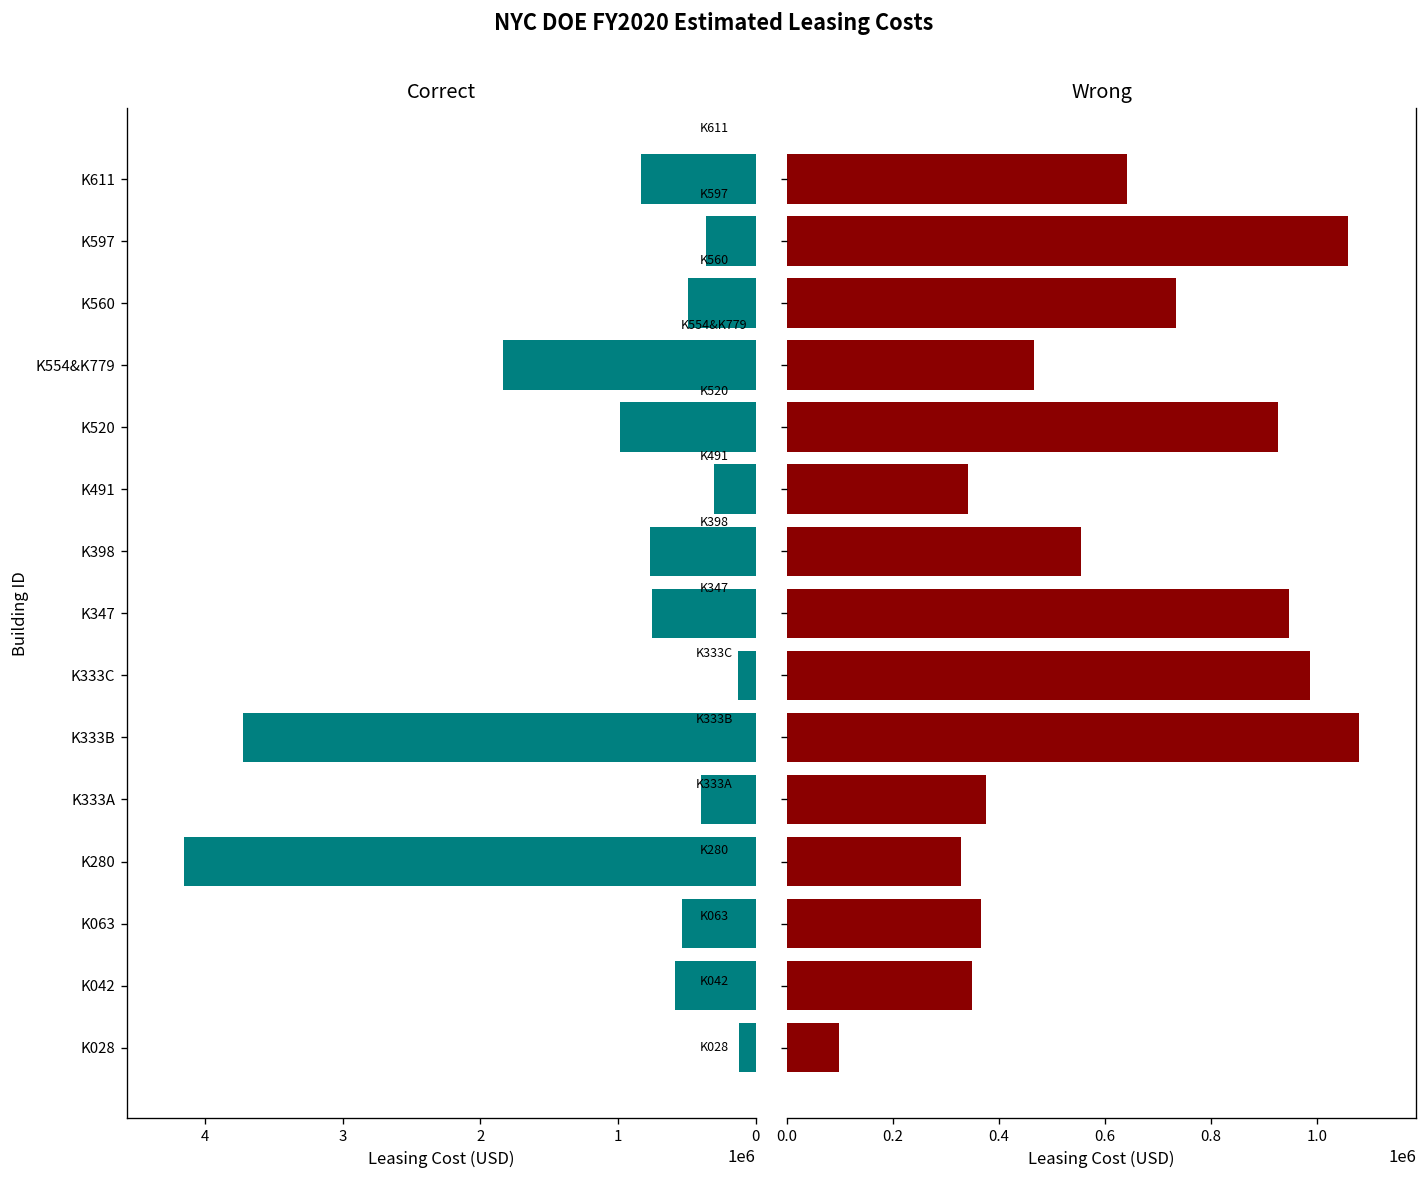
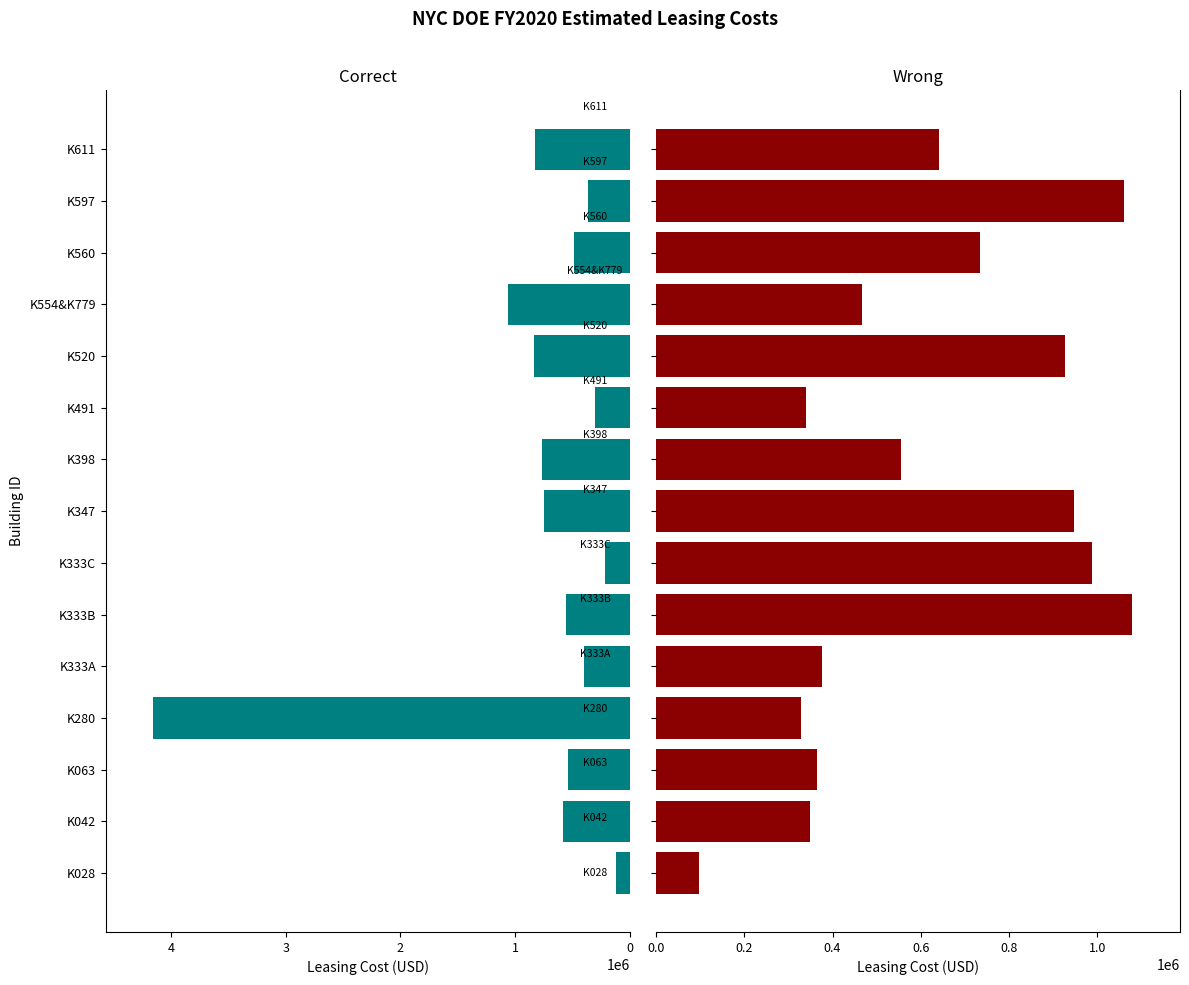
Correct, K554&K779: 1840000 -> 1060000
Correct, K520: 990000 -> 830000
Correct, K333C: 130000 -> 210000
Correct, K333B: 3720000 -> 560000
